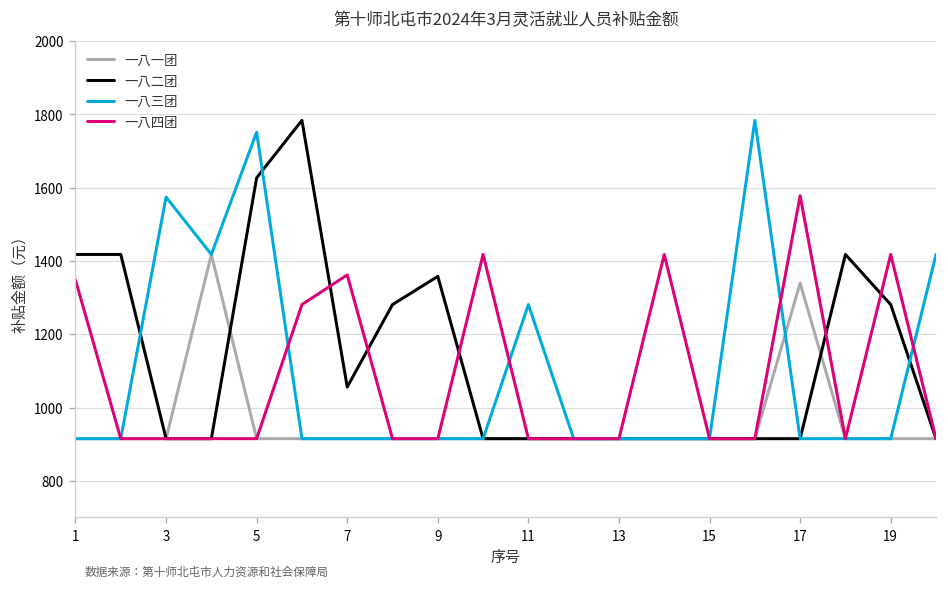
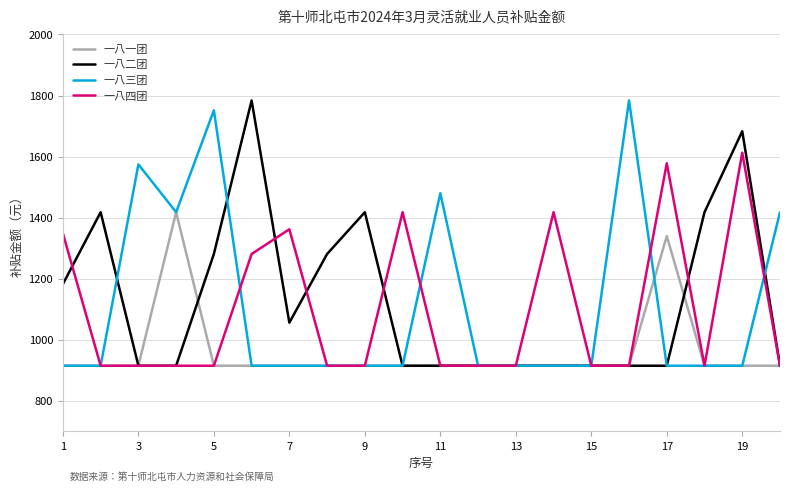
一八二团, 1: 1420 -> 1180
一八二团, 5: 1630 -> 1280
一八二团, 9: 1360 -> 1420
一八三团, 11: 1280 -> 1480
一八二团, 19: 1280 -> 1680
一八四团, 19: 1420 -> 1610
